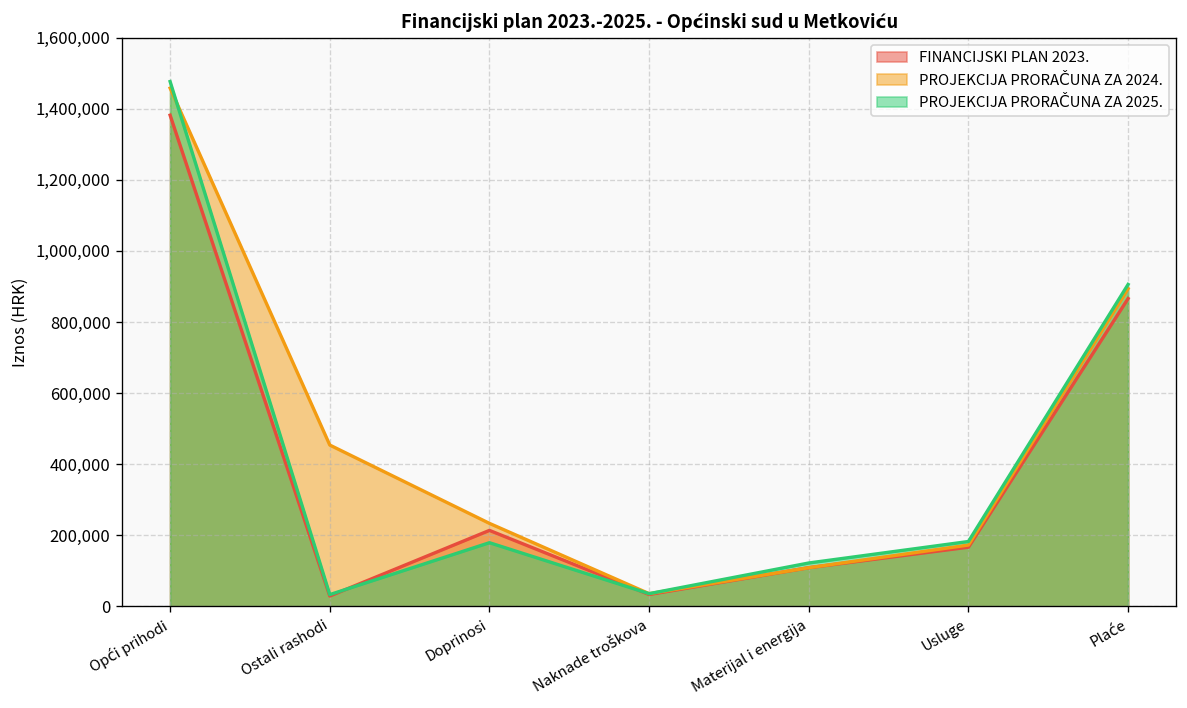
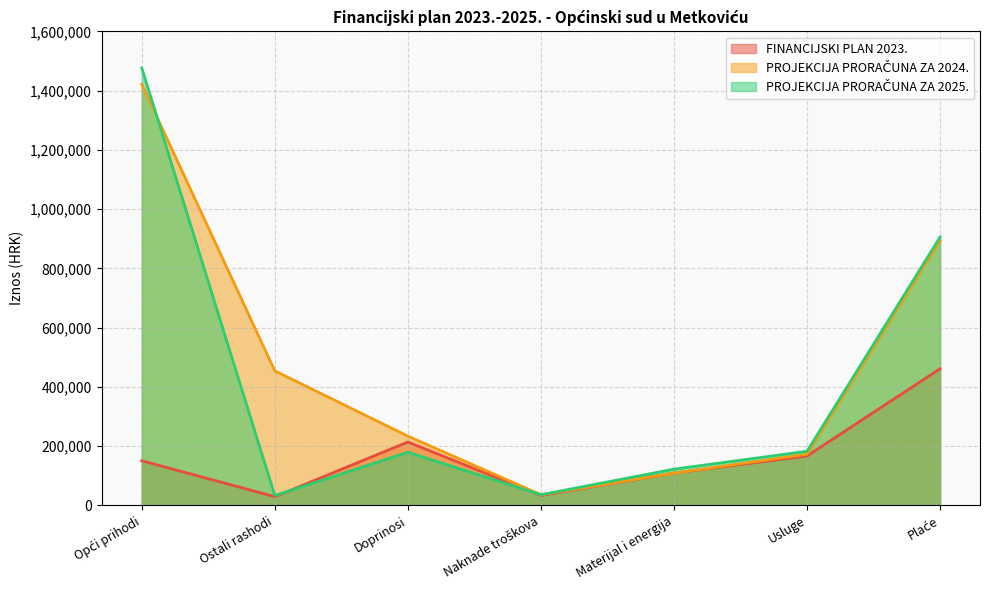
FINANCIJSKI PLAN 2023., Opći prihodi: 1,380,000 -> 150,000
PROJEKCIJA PRORAČUNA ZA 2024., Opći prihodi: 1,460,000 -> 1,420,000
FINANCIJSKI PLAN 2023., Plaće: 870,000 -> 460,000
